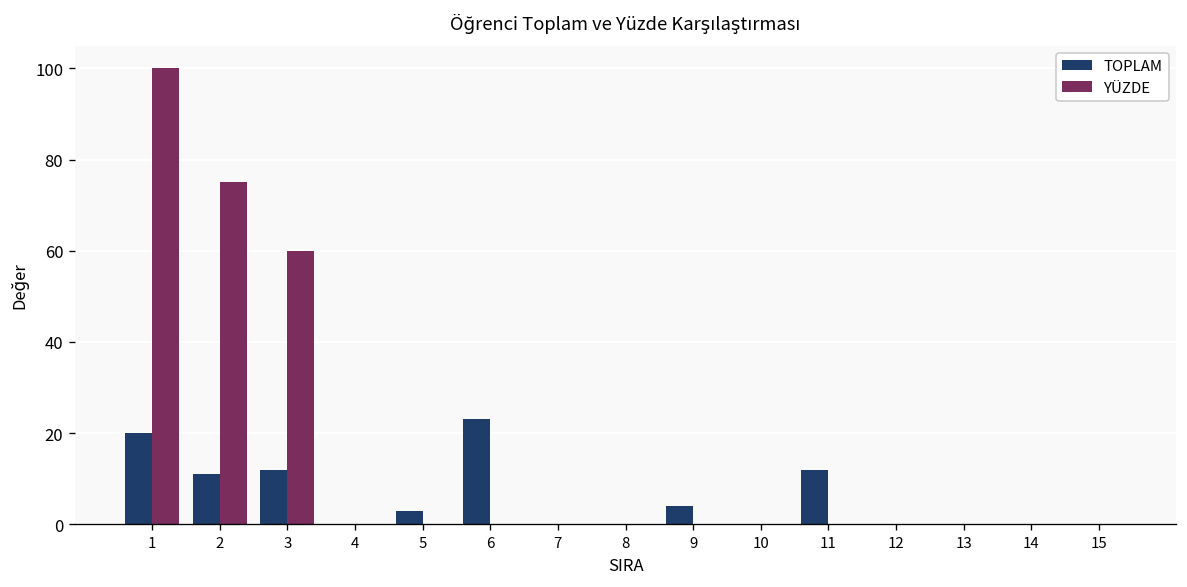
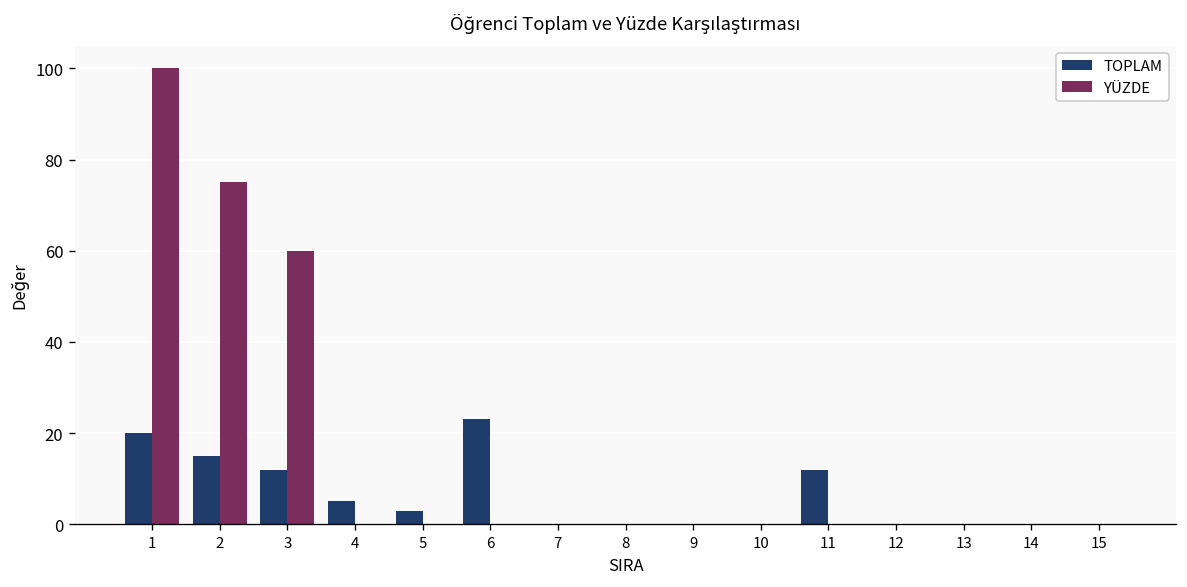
TOPLAM, 2: 11 -> 15
TOPLAM, 4: 0 -> 5
TOPLAM, 9: 4 -> 0
